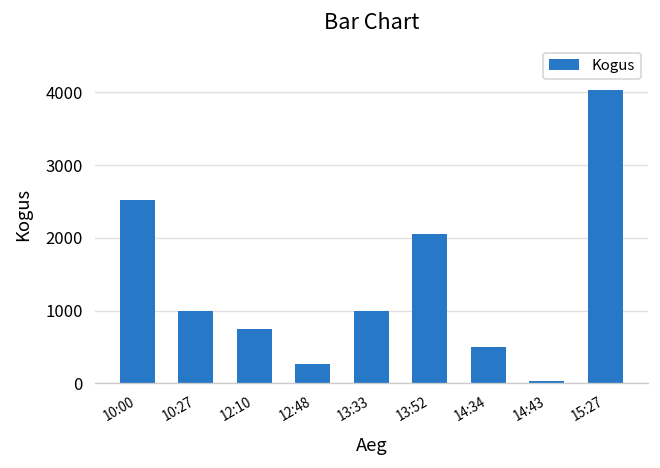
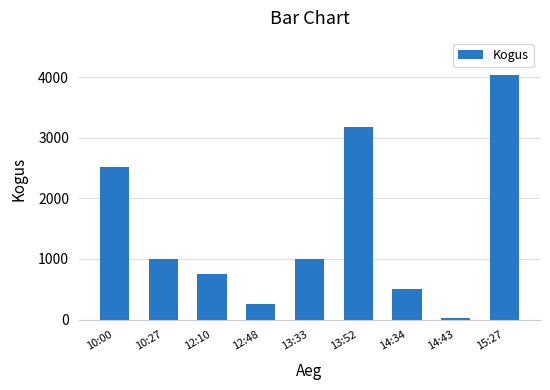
13:52: 2100 -> 3200
